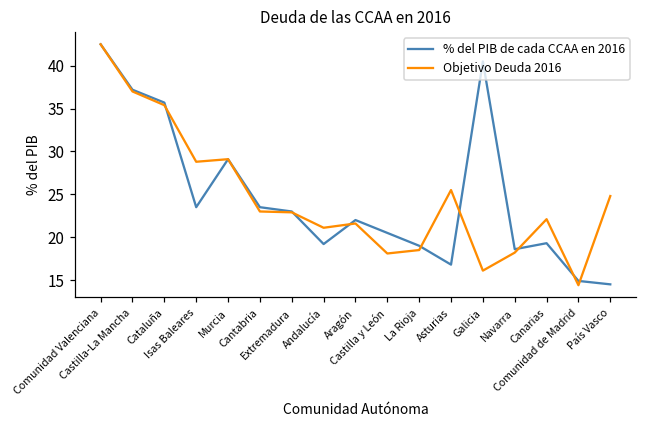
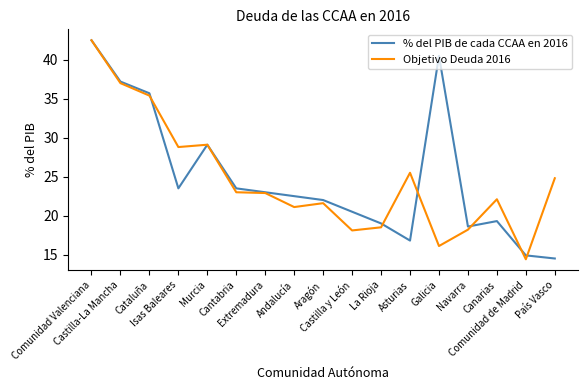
% del PIB de cada CCAA en 2016, Andalucía: 19 -> 23
